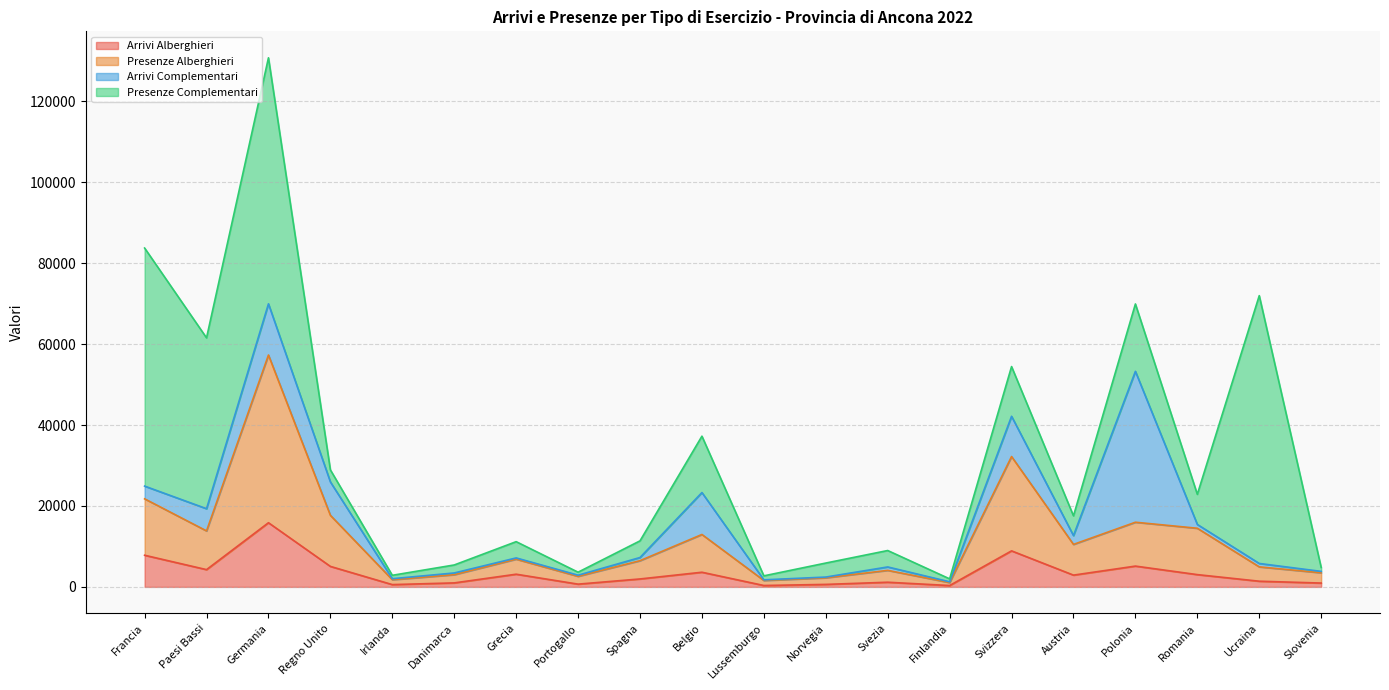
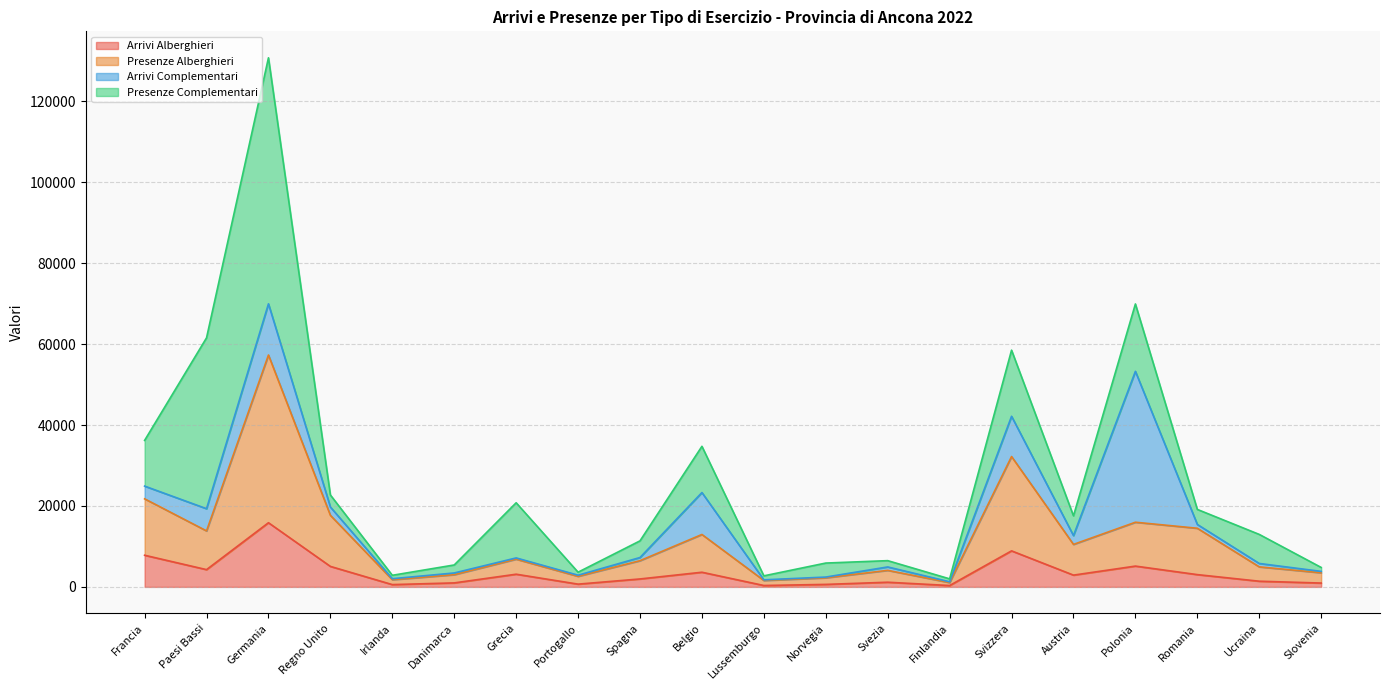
Presenze Complementari, Francia: 59000 -> 11000
Arrivi Complementari, Regno Unito: 8000 -> 2000
Presenze Complementari, Grecia: 4000 -> 14000
Presenze Complementari, Belgio: 14000 -> 11000
Presenze Complementari, Svezia: 4000 -> 2000
Presenze Complementari, Svizzera: 12000 -> 16000
Presenze Complementari, Romania: 7000 -> 4000
Presenze Complementari, Ucraina: 66000 -> 7000
